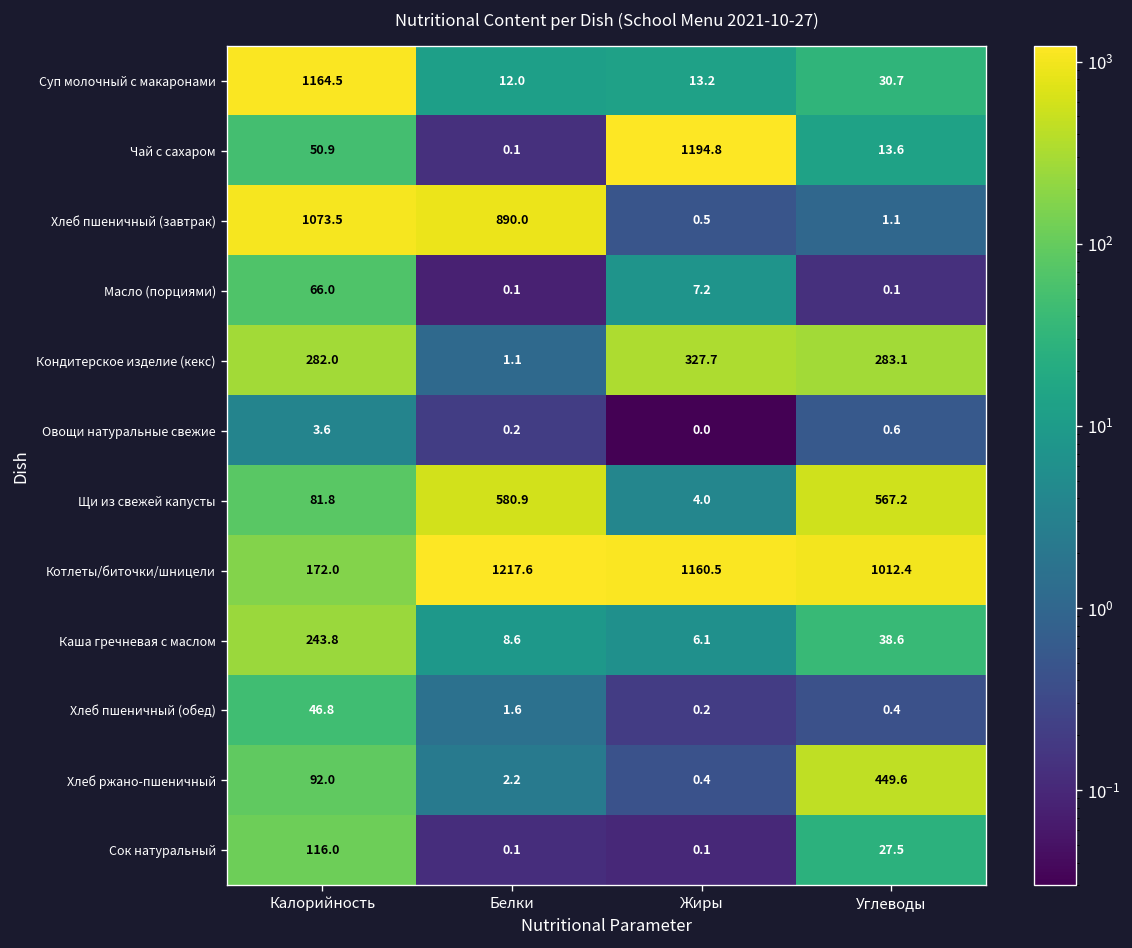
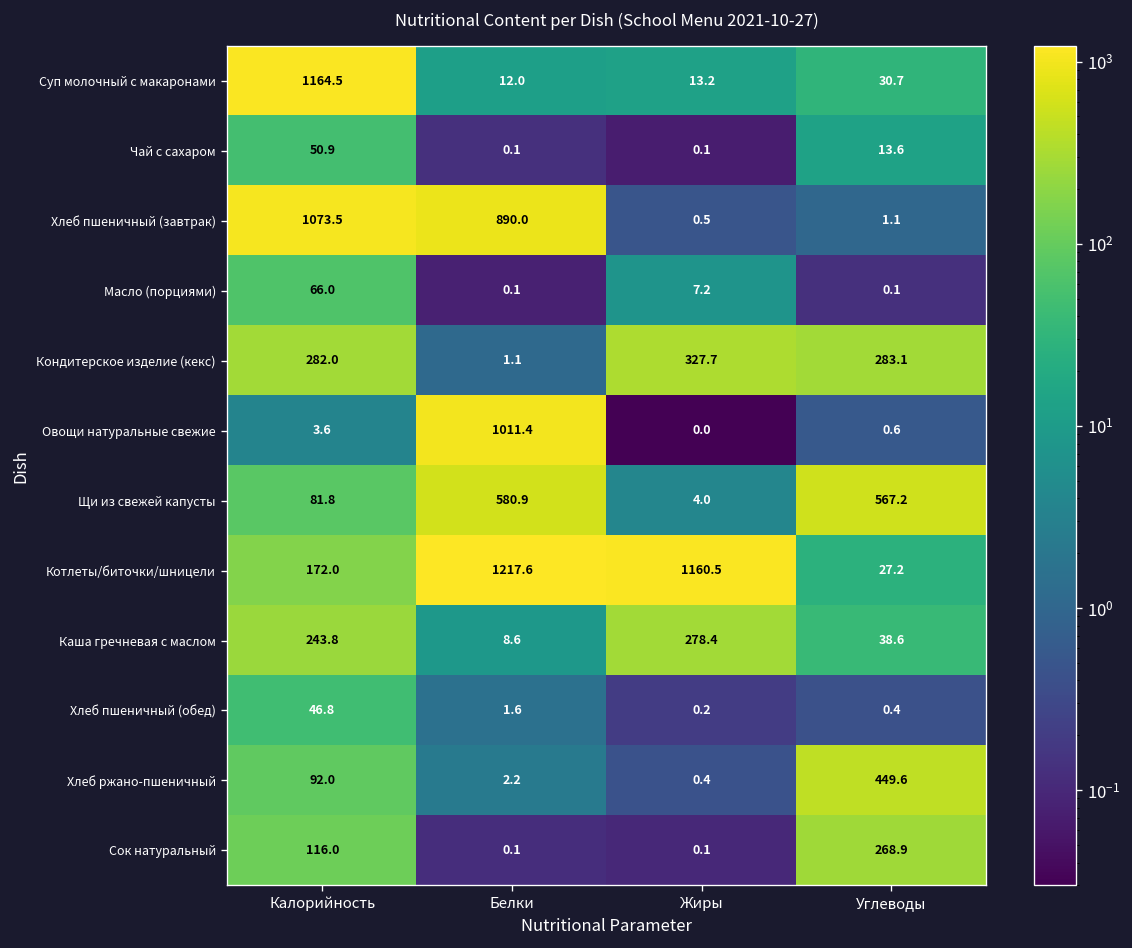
Чай с сахаром, Жиры: 1194.8 -> 0.1
Овощи натуральные свежие, Белки: 0.2 -> 1011.4
Котлеты/биточки/шницели, Углеводы: 1012.4 -> 27.2
Каша гречневая с маслом, Жиры: 6.1 -> 278.4
Сок натуральный, Углеводы: 27.5 -> 268.9
